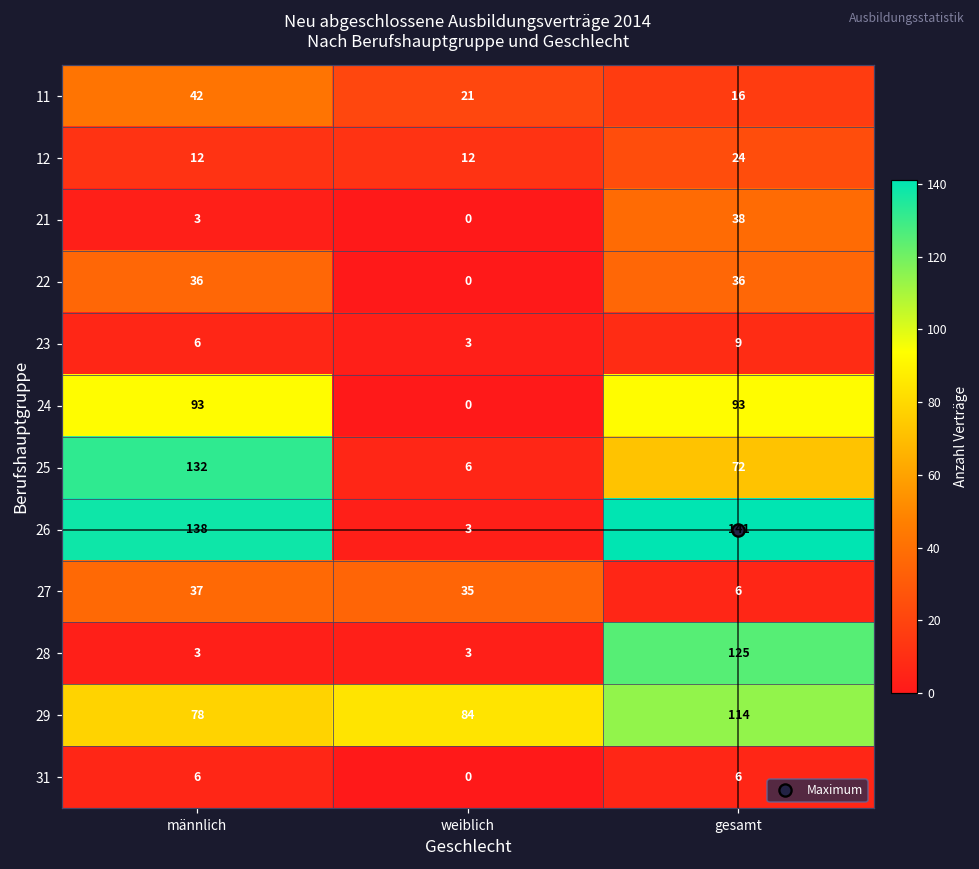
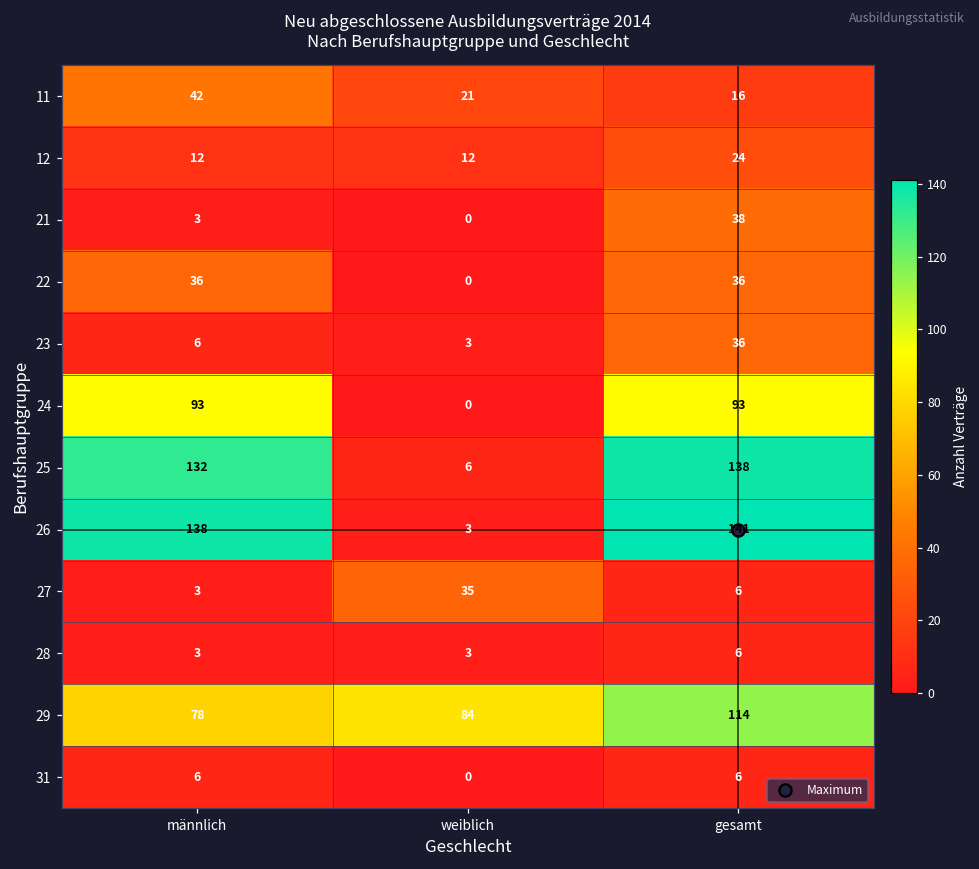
23, gesamt: 9 -> 36
25, gesamt: 72 -> 138
27, männlich: 37 -> 3
28, gesamt: 125 -> 6
